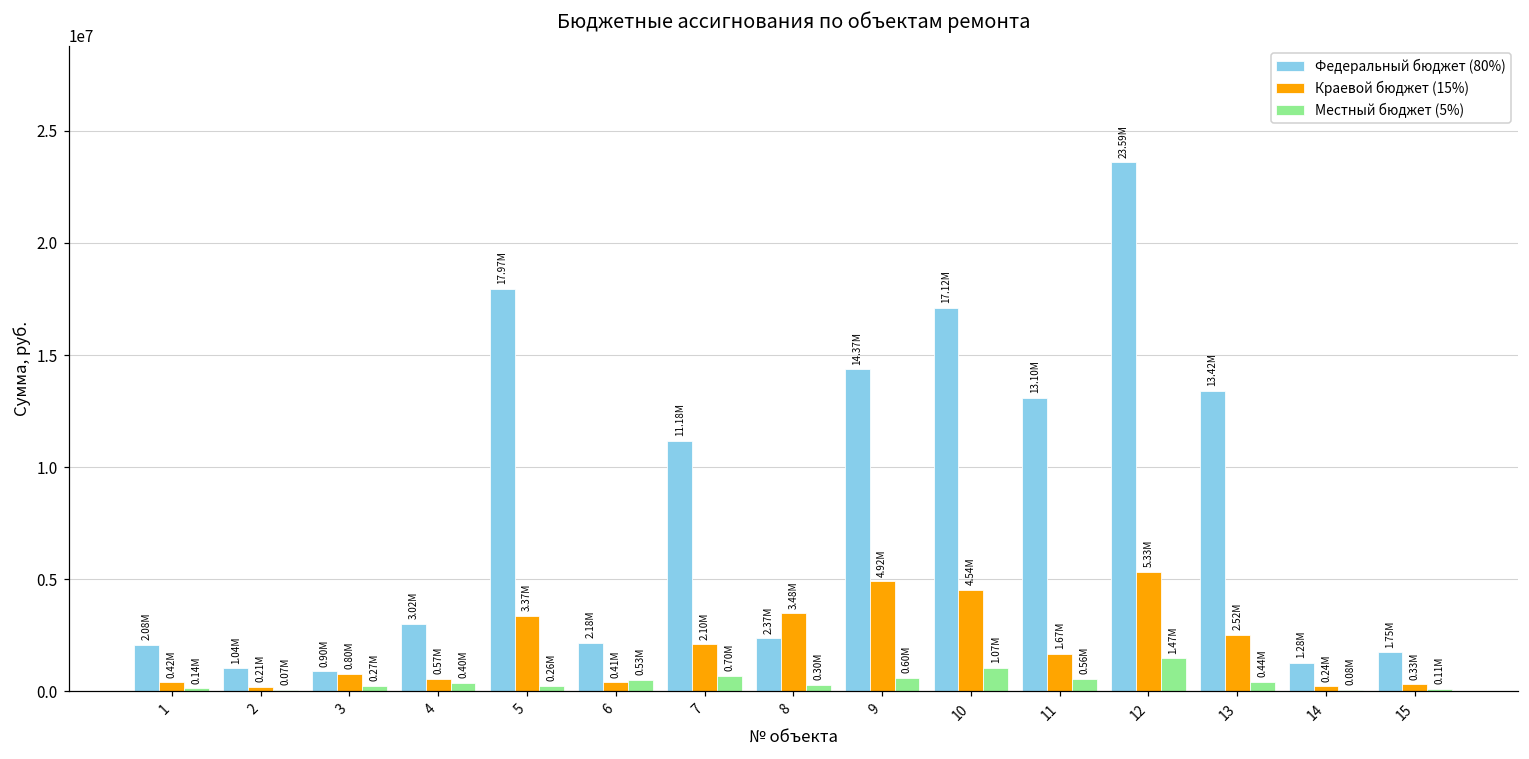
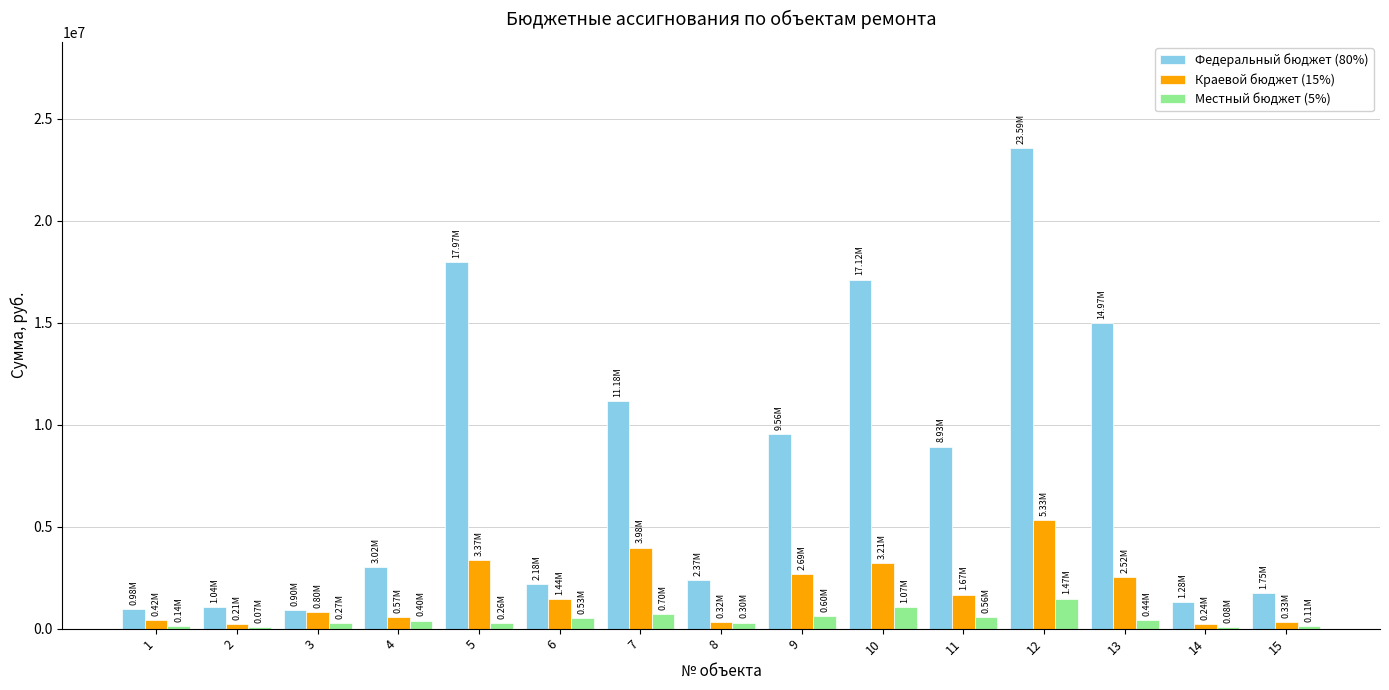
Федеральный бюджет (80%), 1: 2.08M -> 0.98M
Краевой бюджет (15%), 6: 0.41M -> 1.44M
Краевой бюджет (15%), 7: 2.10M -> 3.98M
Краевой бюджет (15%), 8: 3.48M -> 0.32M
Федеральный бюджет (80%), 9: 14.37M -> 9.56M
Краевой бюджет (15%), 9: 4.92M -> 2.69M
Краевой бюджет (15%), 10: 4.54M -> 3.21M
Федеральный бюджет (80%), 11: 13.10M -> 8.93M
Федеральный бюджет (80%), 13: 13.42M -> 14.97M
